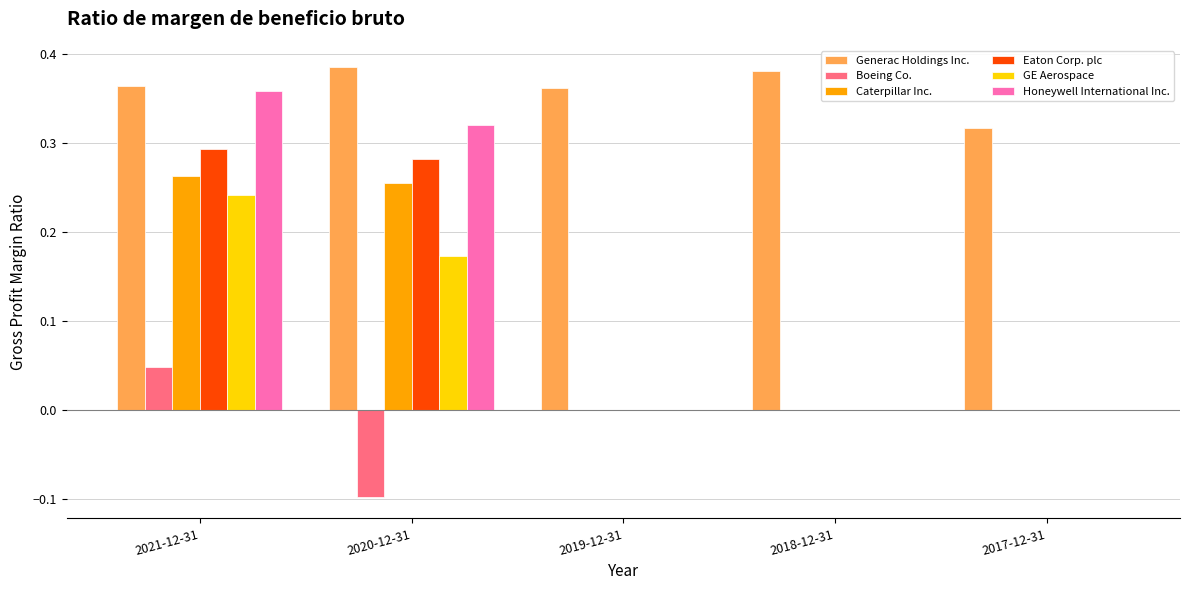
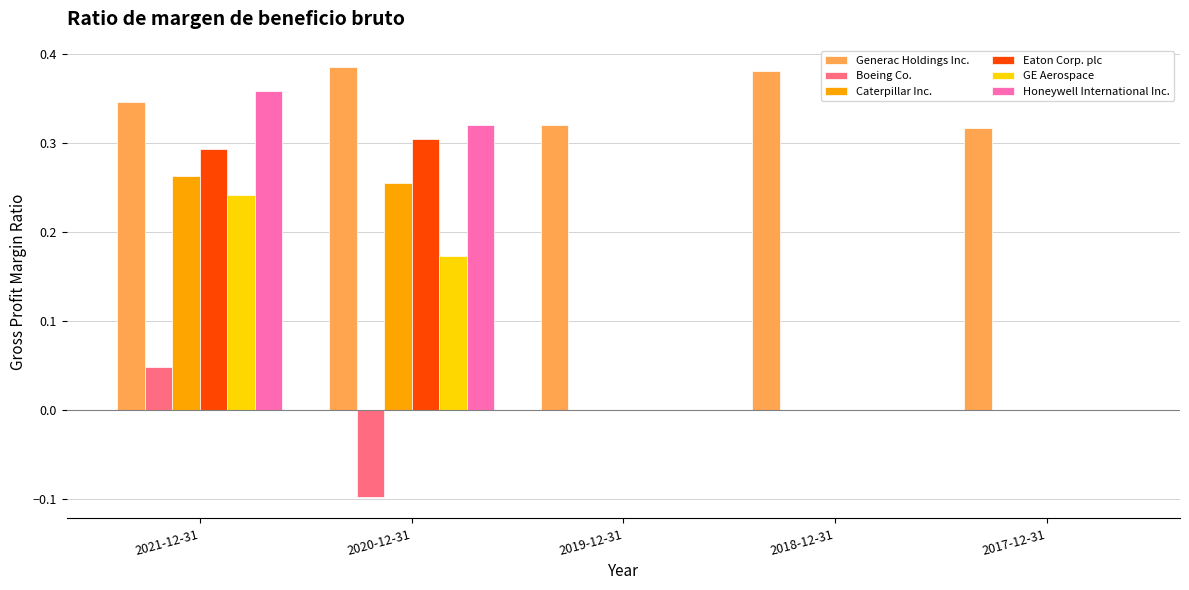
Generac Holdings Inc., 2021-12-31: 0.36 -> 0.35
Eaton Corp. plc, 2020-12-31: 0.28 -> 0.31
Generac Holdings Inc., 2019-12-31: 0.36 -> 0.32
